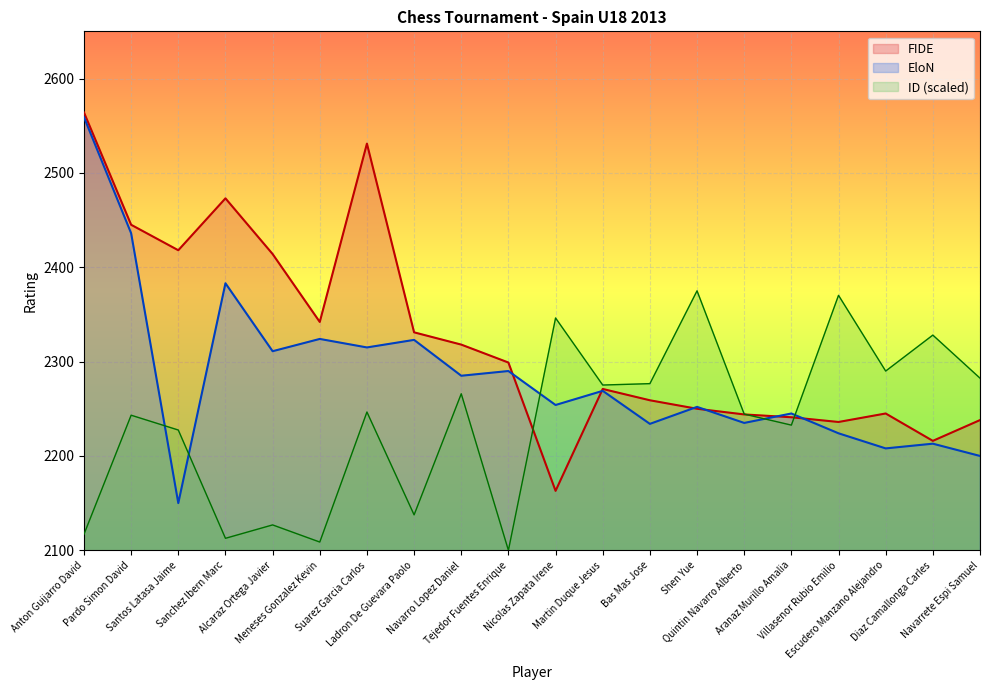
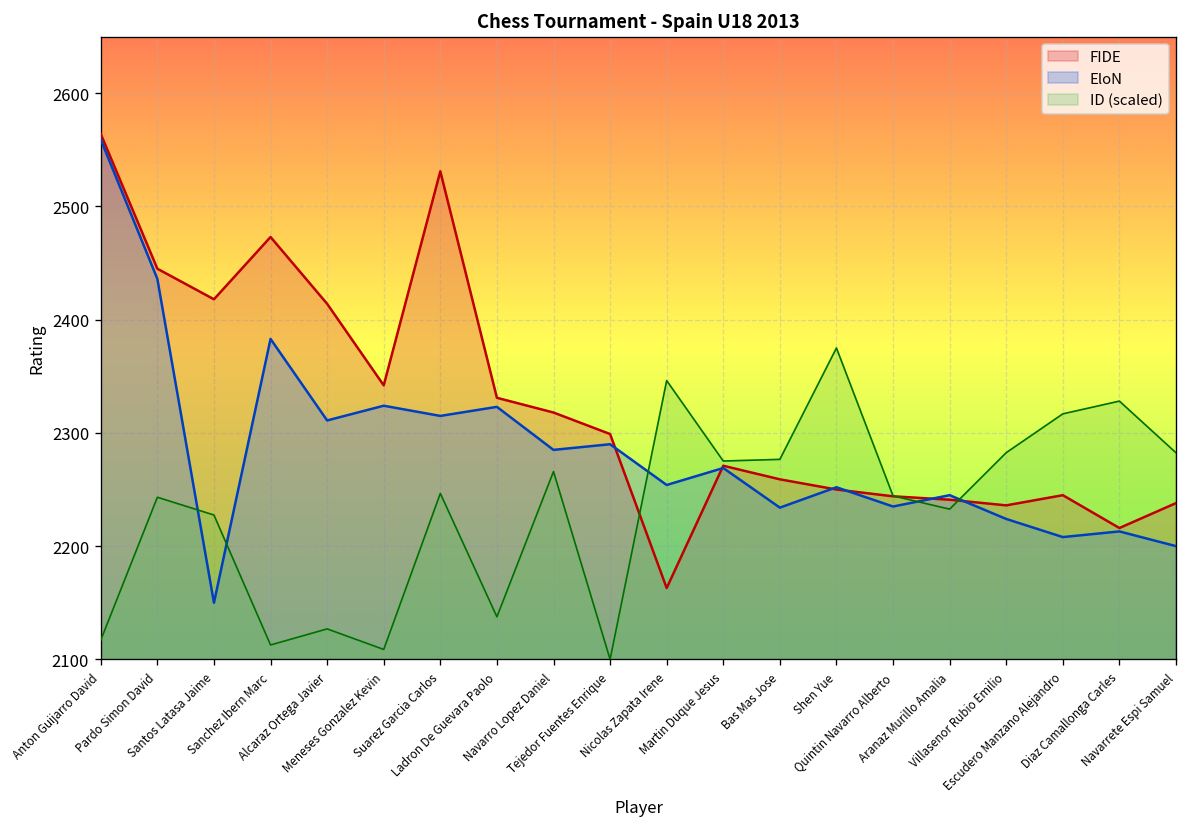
ID (scaled), Villasenor Rubio Emilio: 2370 -> 2280
ID (scaled), Escudero Manzano Alejandro: 2290 -> 2320
